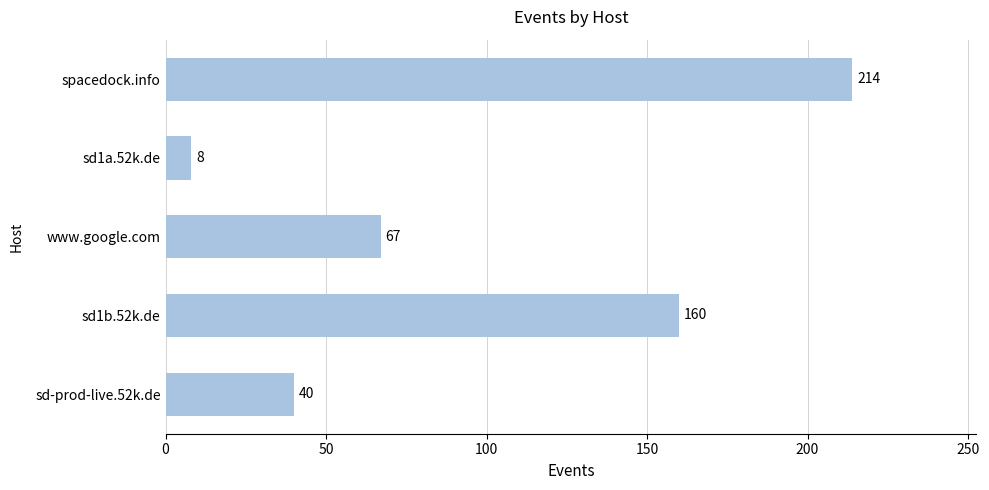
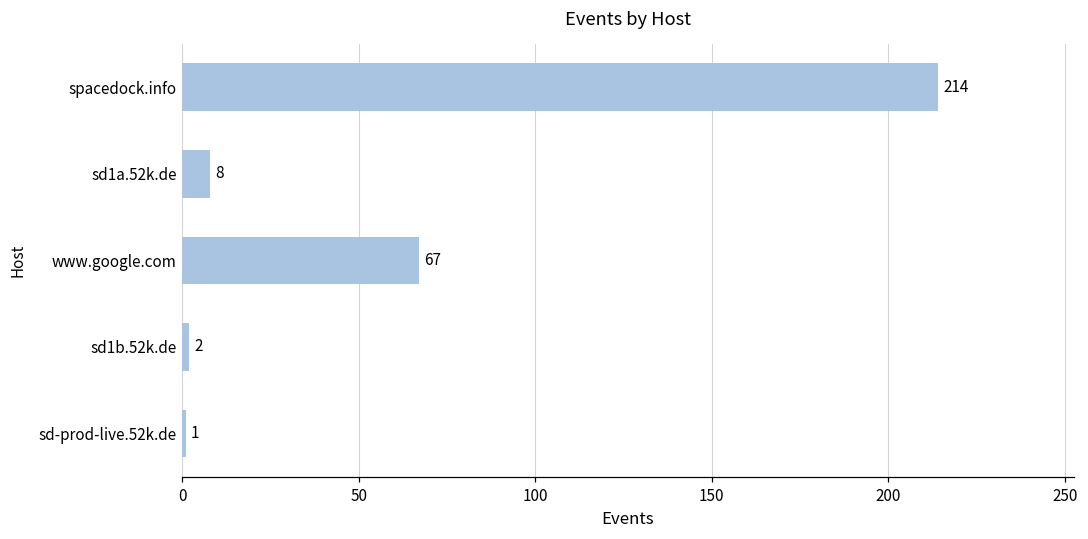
sd1b.52k.de: 160 -> 2
sd-prod-live.52k.de: 40 -> 1
